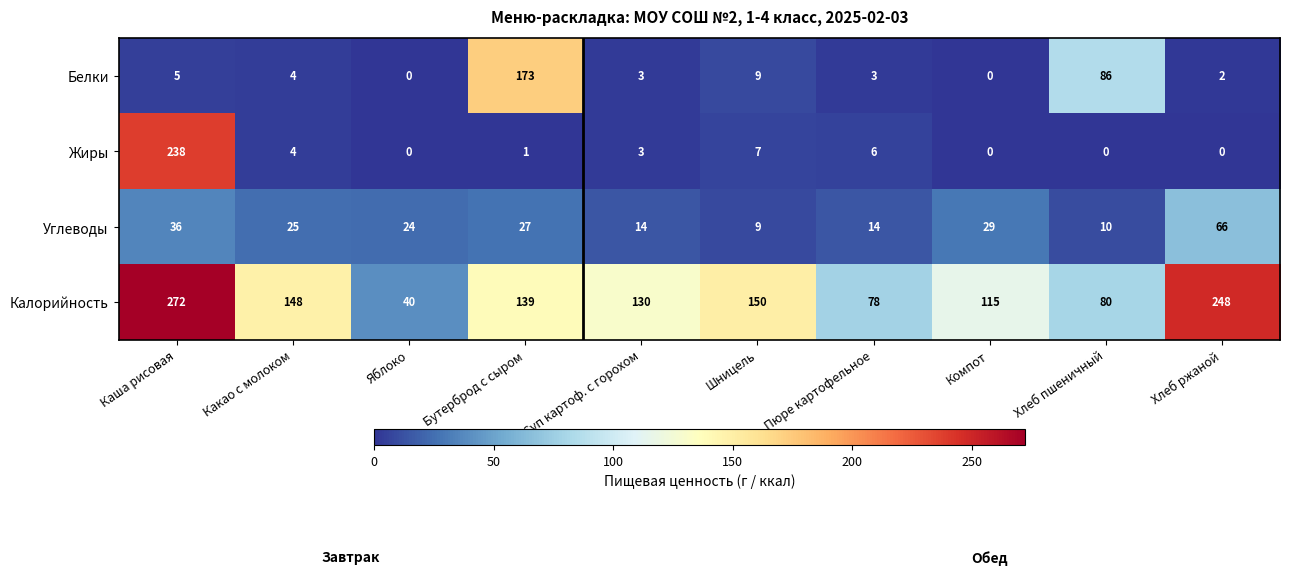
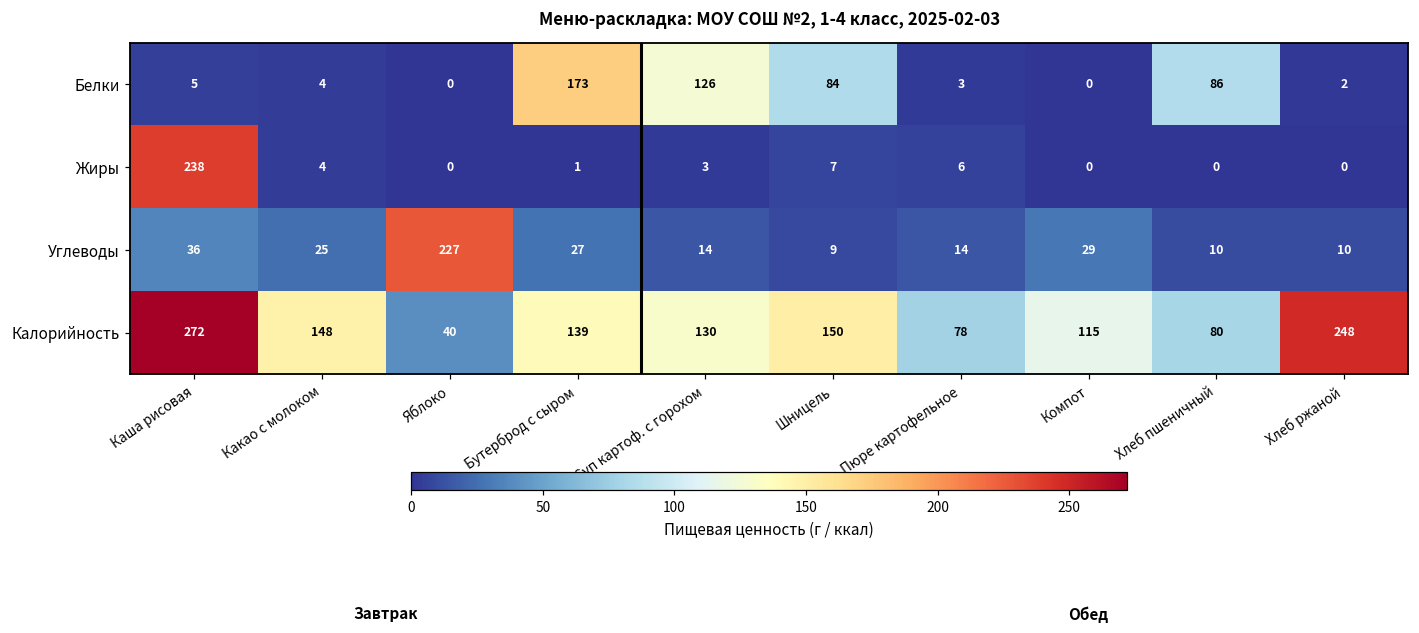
Белки, Суп картоф. с горохом: 3 -> 126
Белки, Шницель: 9 -> 84
Углеводы, Яблоко: 24 -> 227
Углеводы, Хлеб ржаной: 66 -> 10
